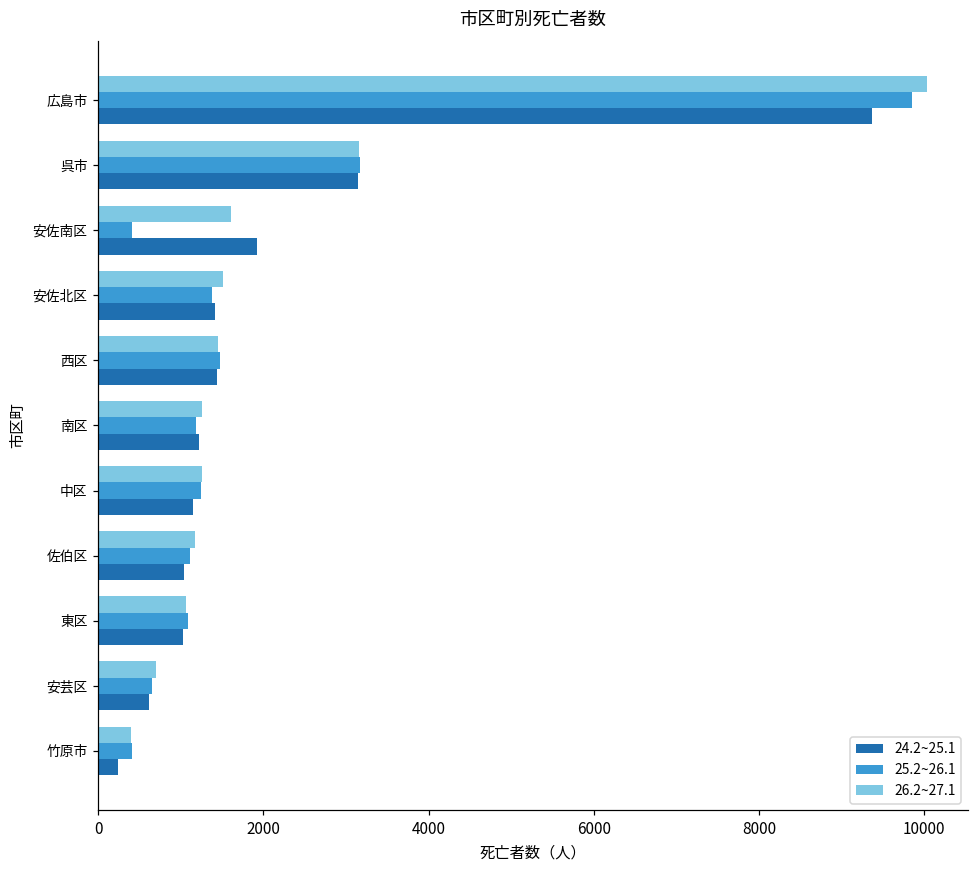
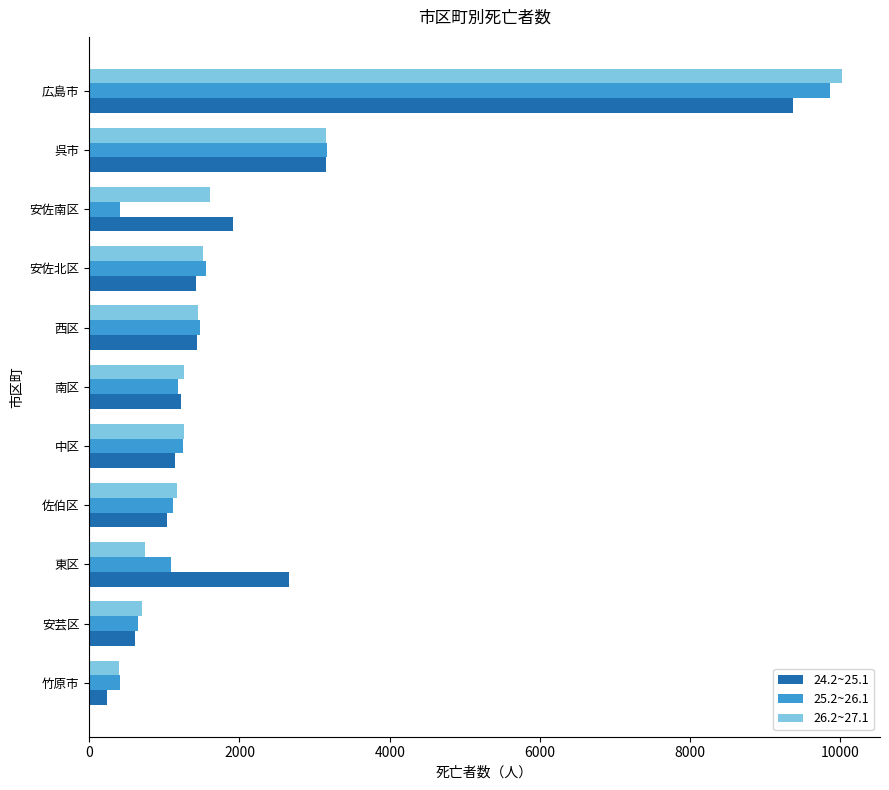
25.2~26.1, 安佐北区: 1400 -> 1600
26.2~27.1, 東区: 1100 -> 700
24.2~25.1, 東区: 1000 -> 2700
